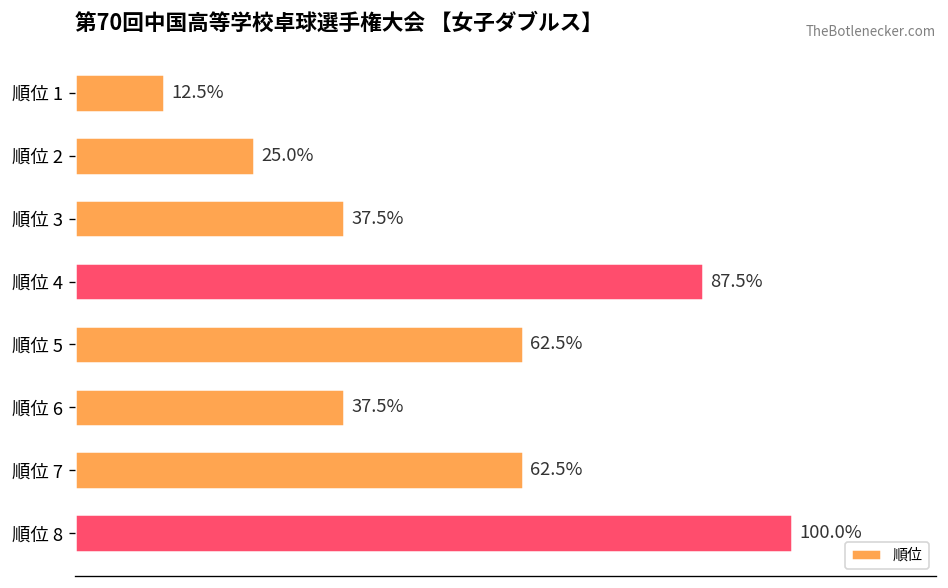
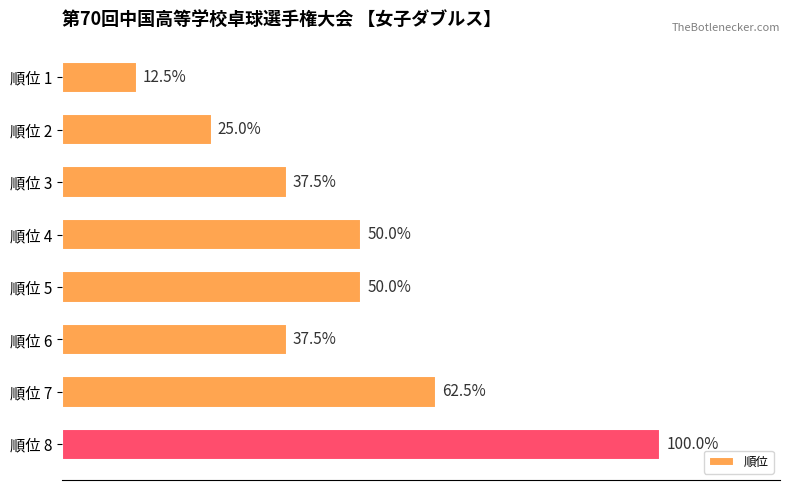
順位 4: 87.5% -> 50.0%
順位 5: 62.5% -> 50.0%
